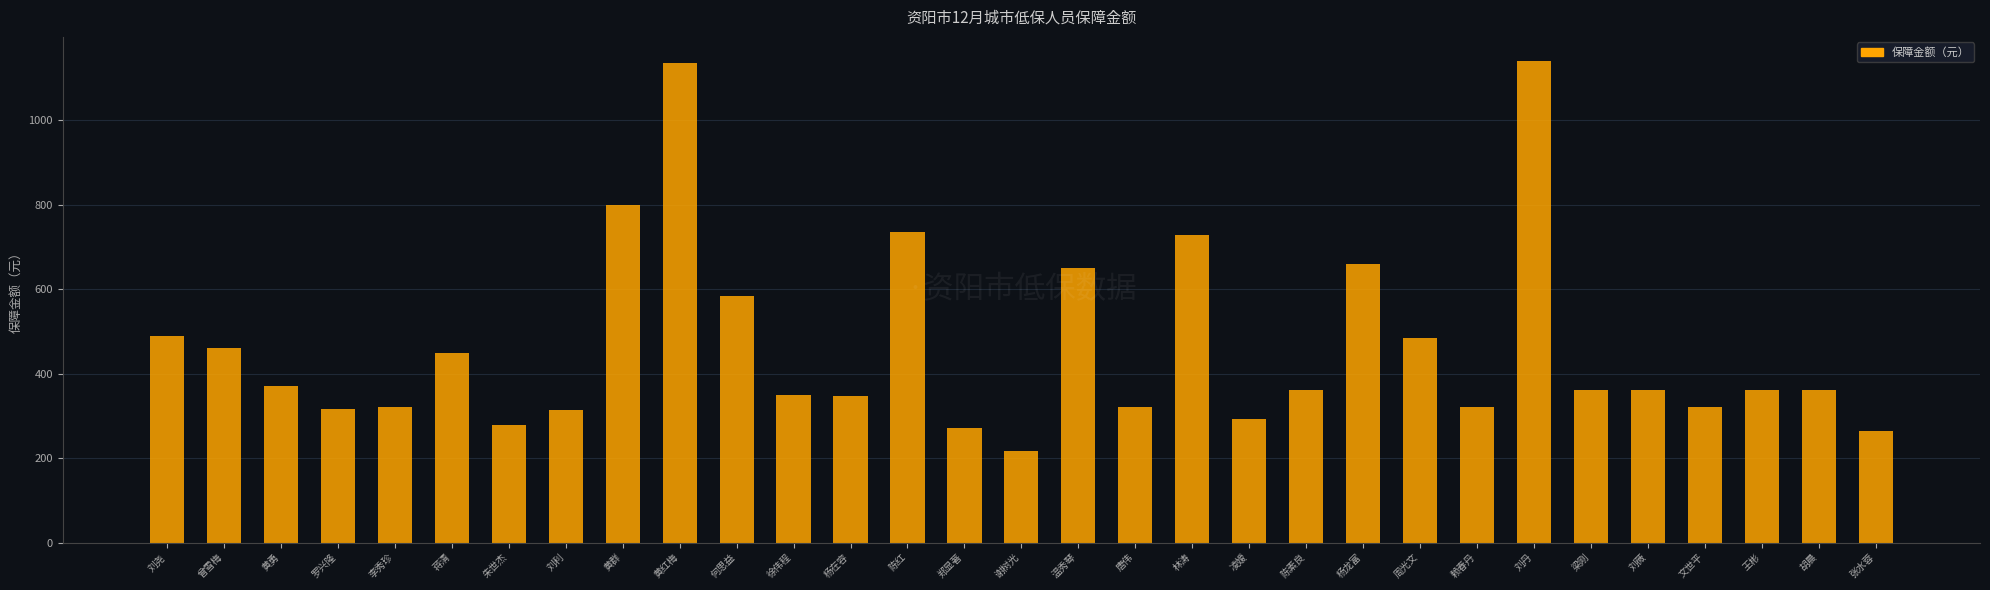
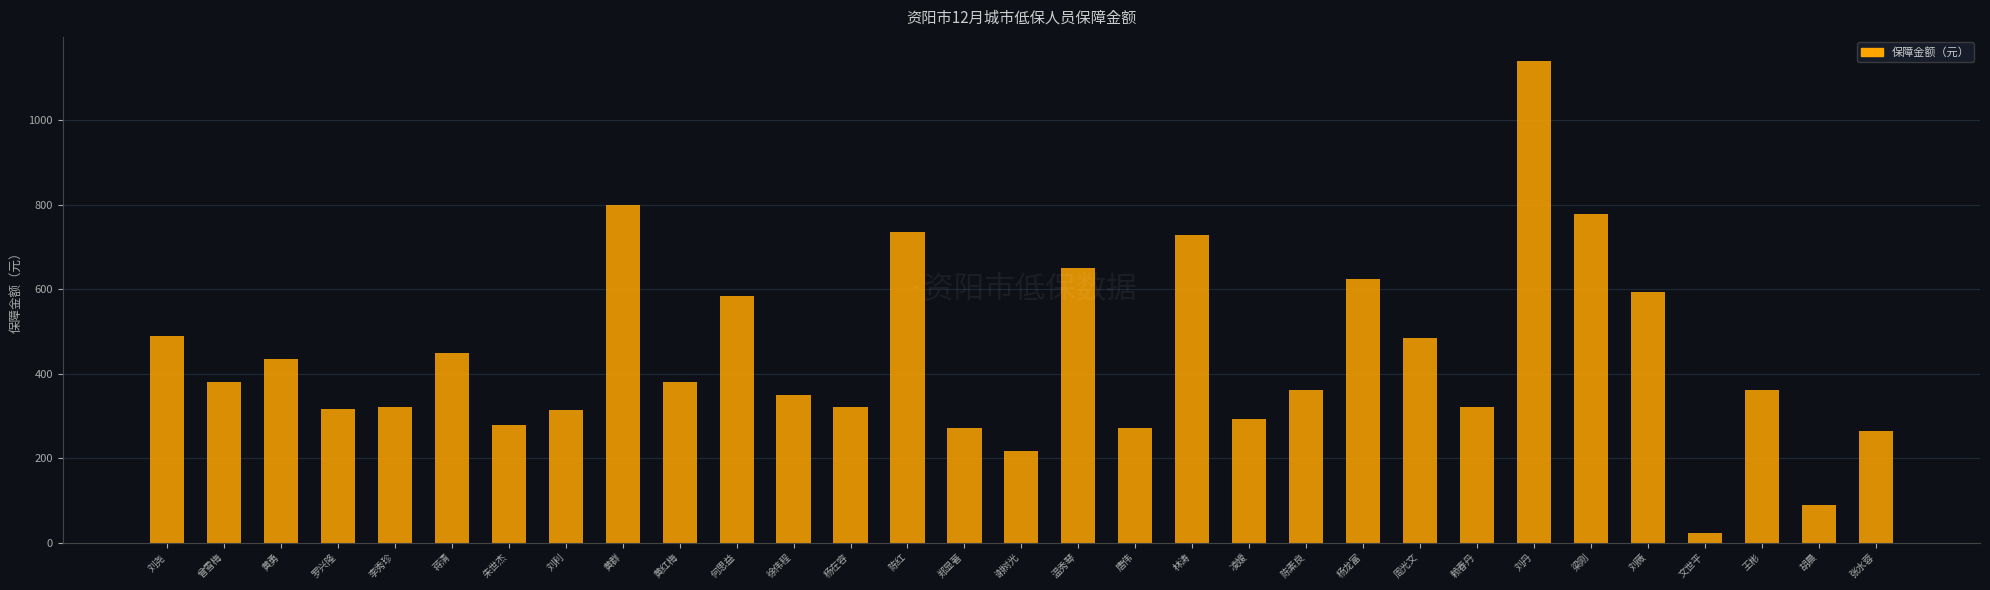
曾雪梅: 460 -> 380
黄勇: 370 -> 430
黄红梅: 1140 -> 380
杨在容: 350 -> 320
唐伟: 320 -> 270
杨龙富: 660 -> 630
梁刚: 360 -> 780
刘薇: 360 -> 590
文世平: 320 -> 20
胡晨: 360 -> 90
